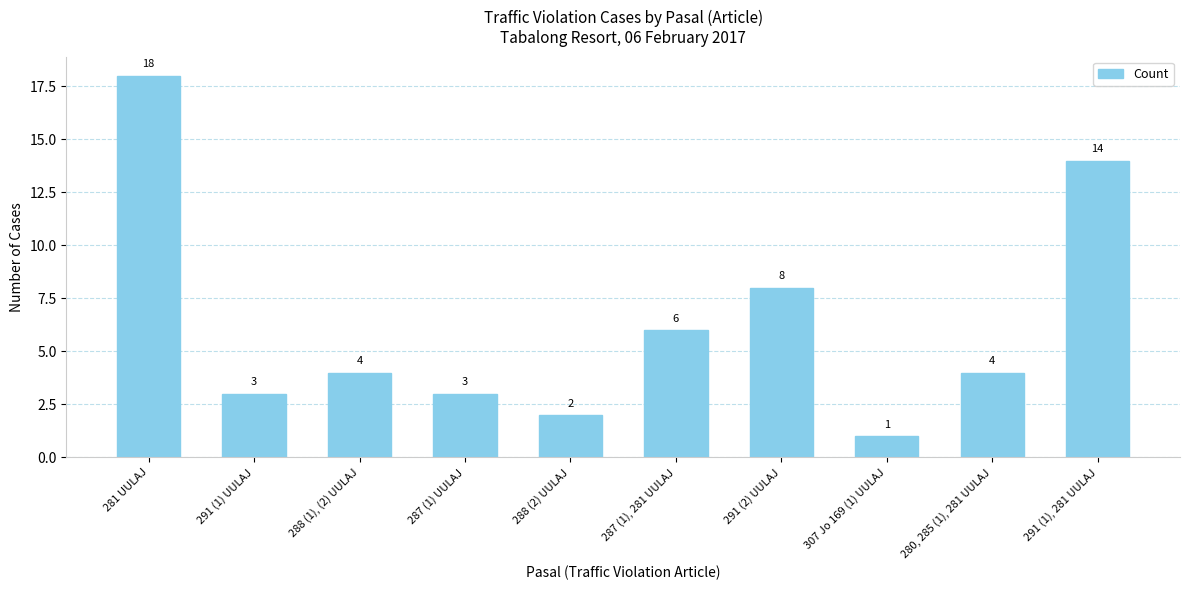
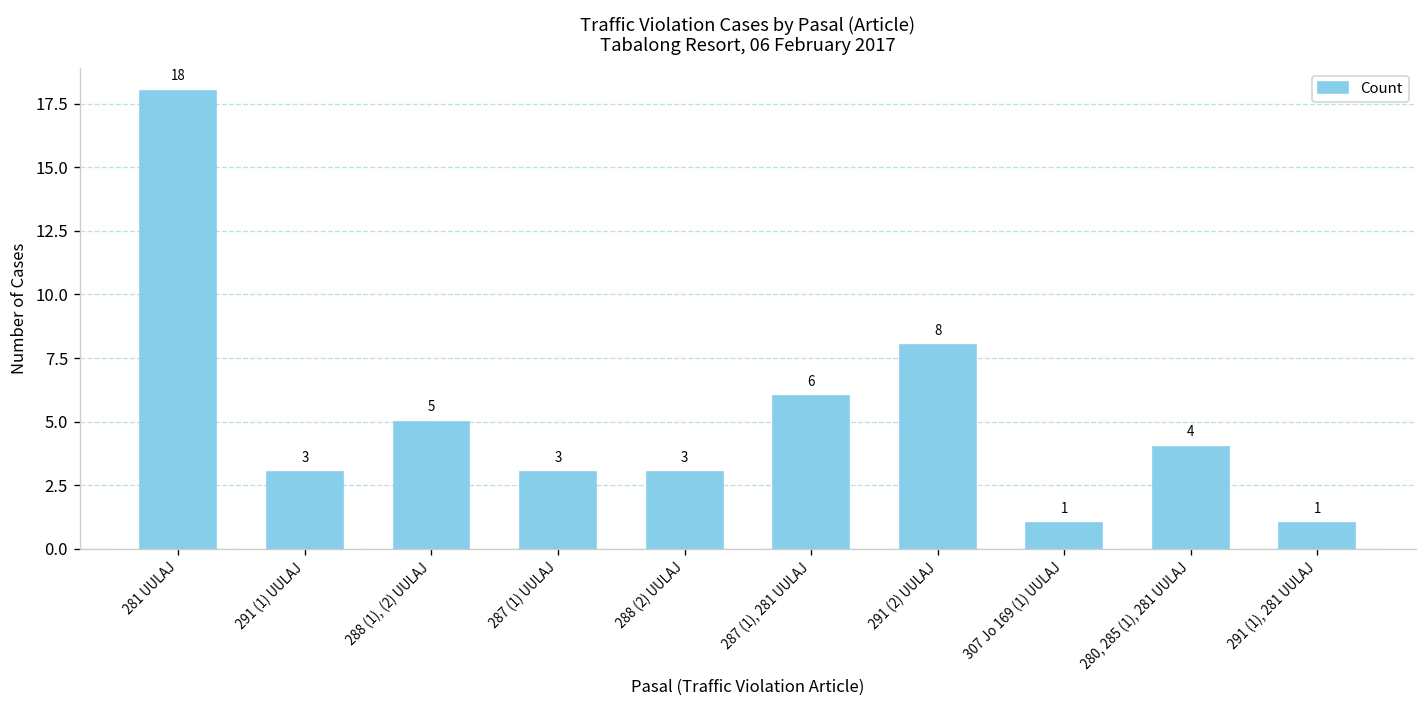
288 (1), (2) UULAJ: 4 -> 5
288 (2) UULAJ: 2 -> 3
291 (1), 281 UULAJ: 14 -> 1
